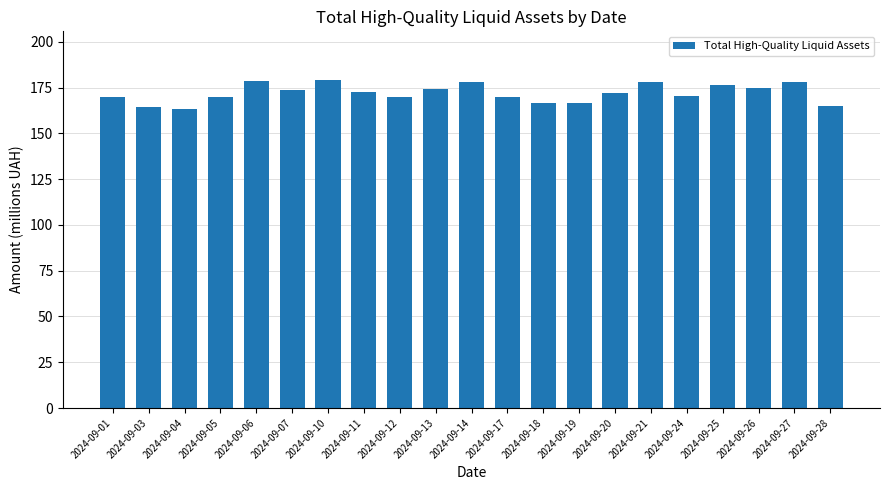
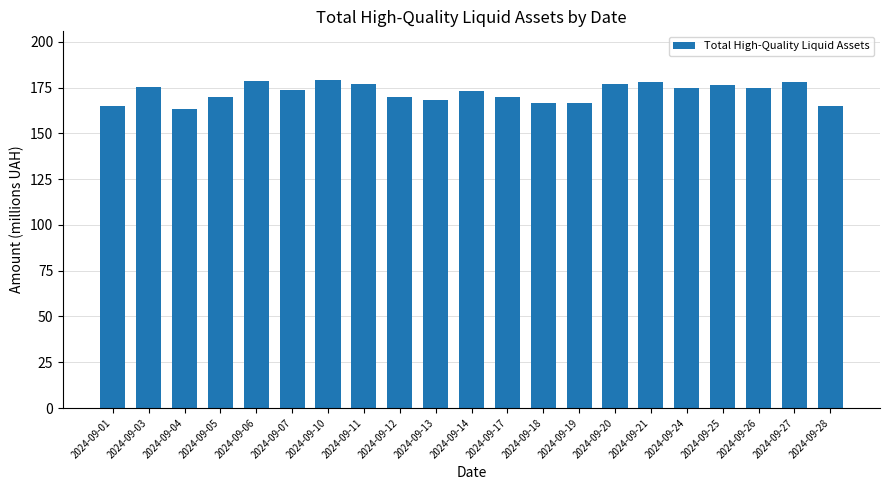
2024-09-01: 170 -> 165
2024-09-03: 164 -> 175
2024-09-11: 173 -> 177
2024-09-13: 174 -> 168
2024-09-14: 178 -> 173
2024-09-20: 172 -> 177
2024-09-24: 171 -> 175
